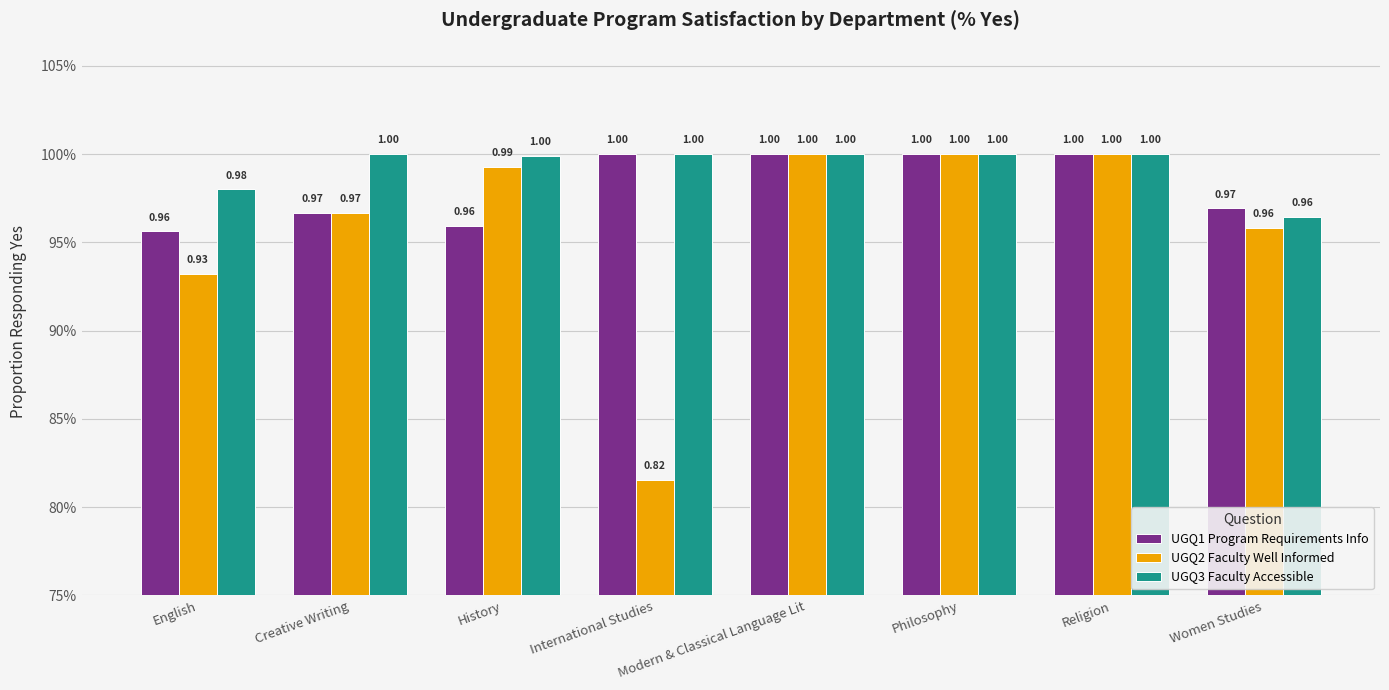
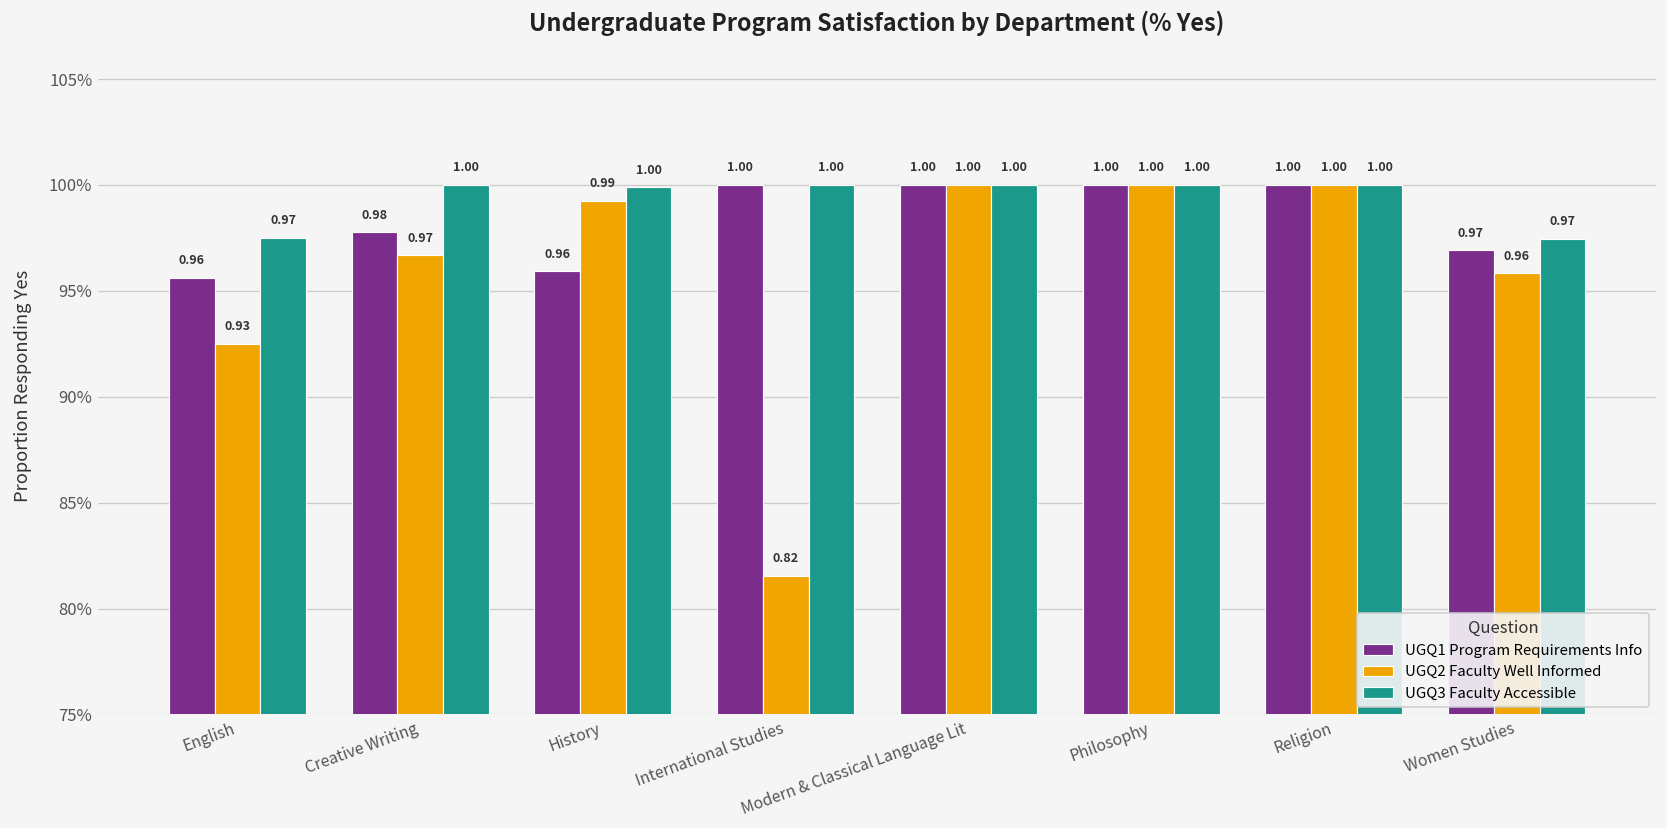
UGQ2 Faculty Well Informed, English: 93.2% -> 92.5%
UGQ3 Faculty Accessible, English: 0.98 -> 0.97
UGQ1 Program Requirements Info, Creative Writing: 0.97 -> 0.98
UGQ3 Faculty Accessible, Women Studies: 0.96 -> 0.97
